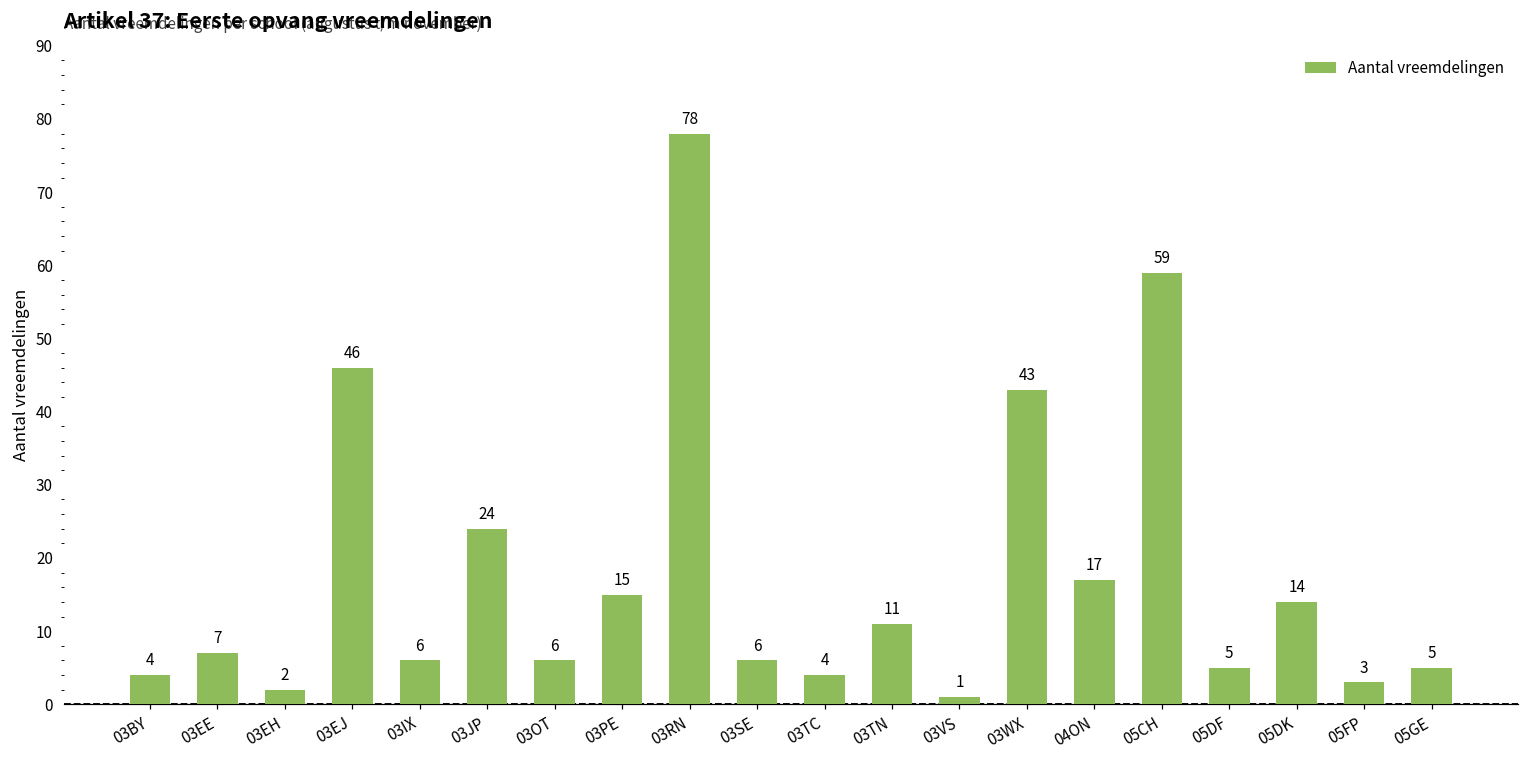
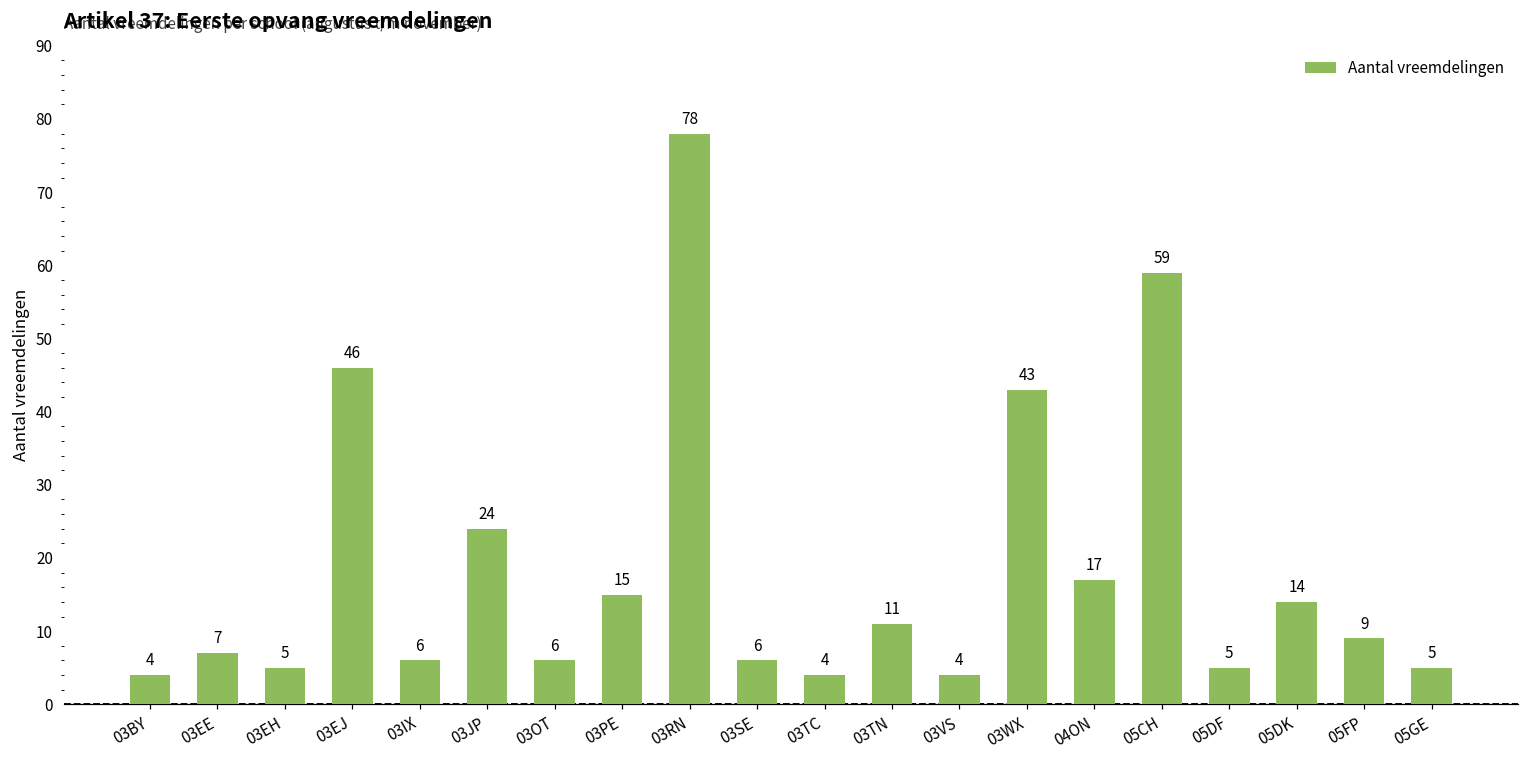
03EH: 2 -> 5
03VS: 1 -> 4
05FP: 3 -> 9
